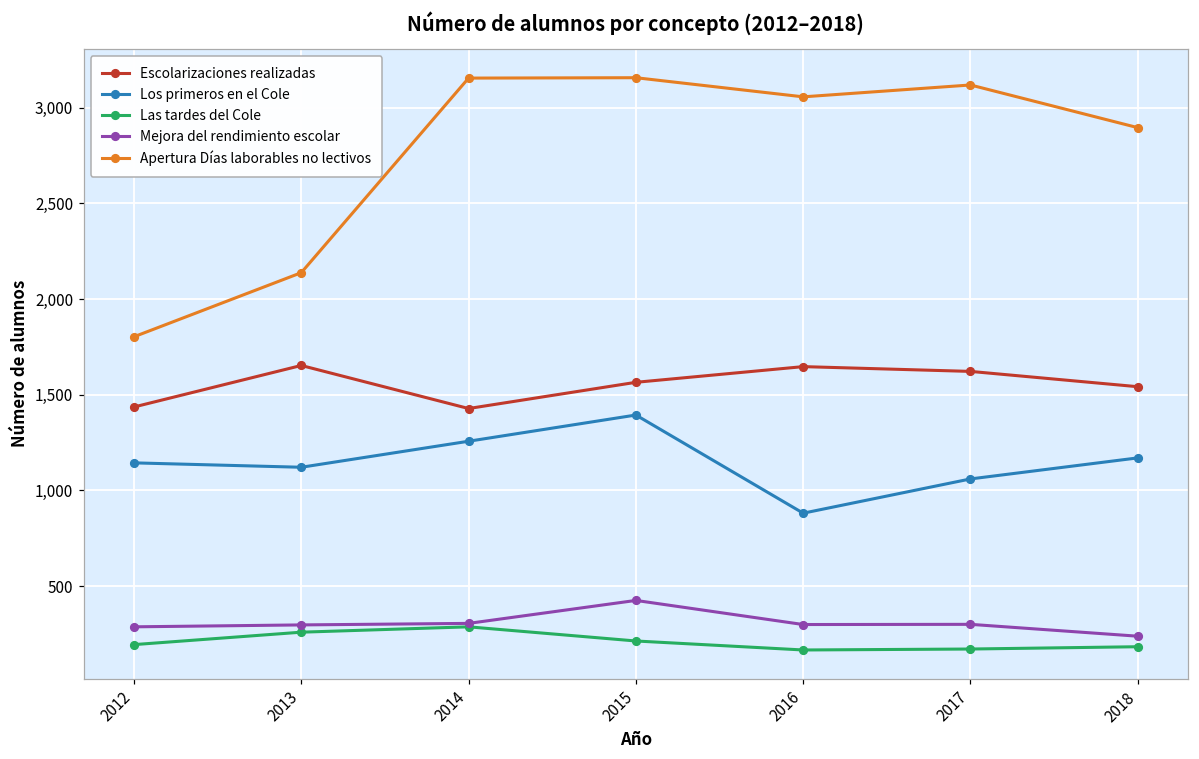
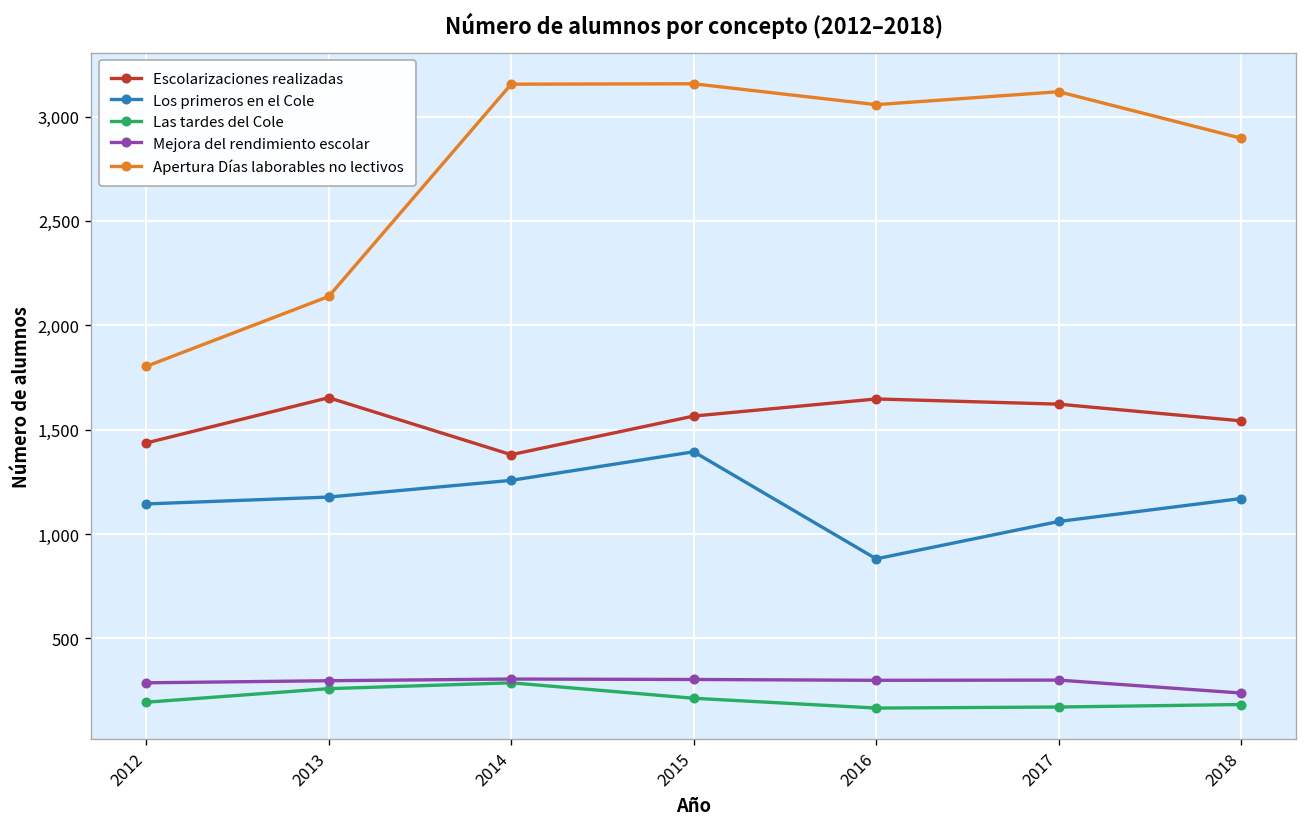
Los primeros en el Cole, 2013: 1,120 -> 1,180
Escolarizaciones realizadas, 2014: 1,430 -> 1,380
Mejora del rendimiento escolar, 2015: 430 -> 300
